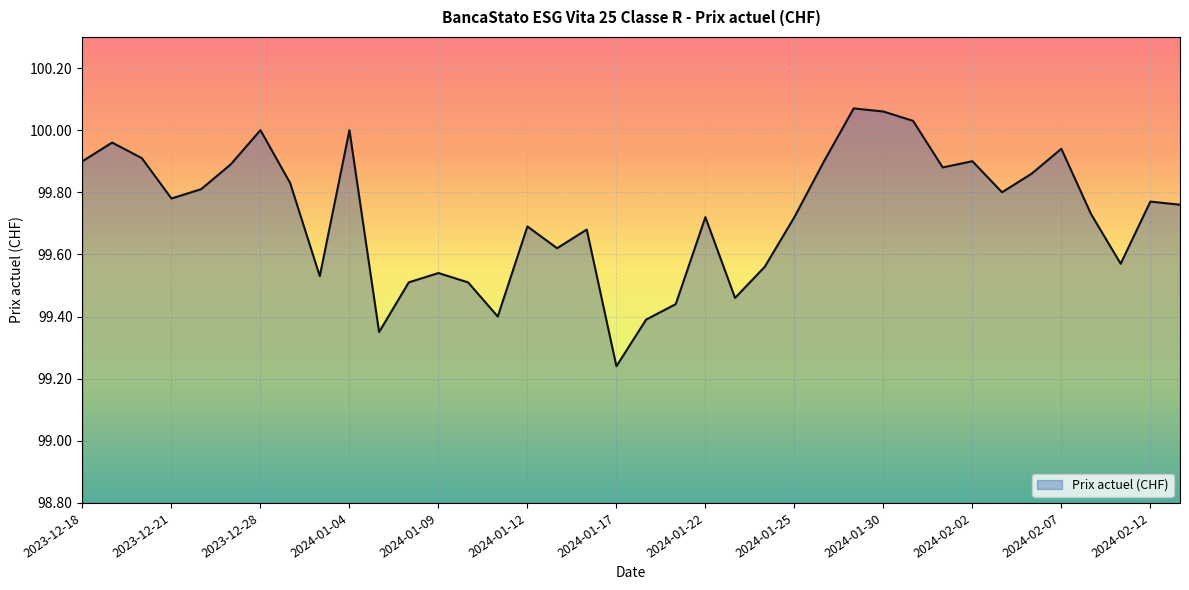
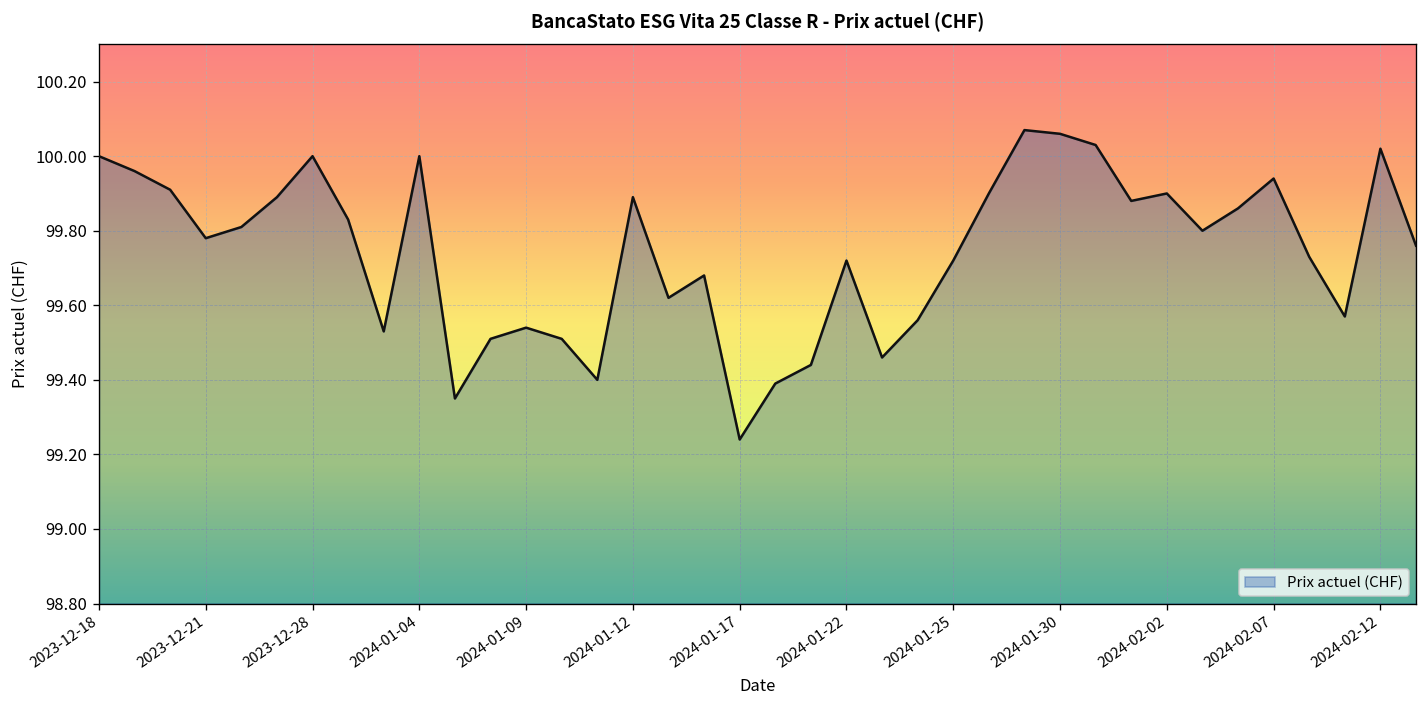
2023-12-18: 99.9 -> 100.0
2024-01-12: 99.69 -> 99.89
2024-02-12: 99.77 -> 100.02
